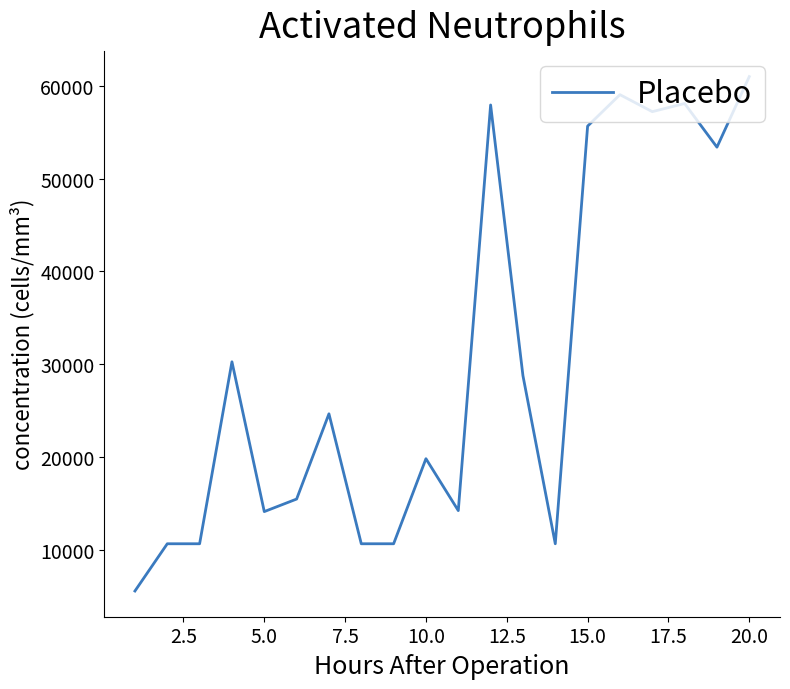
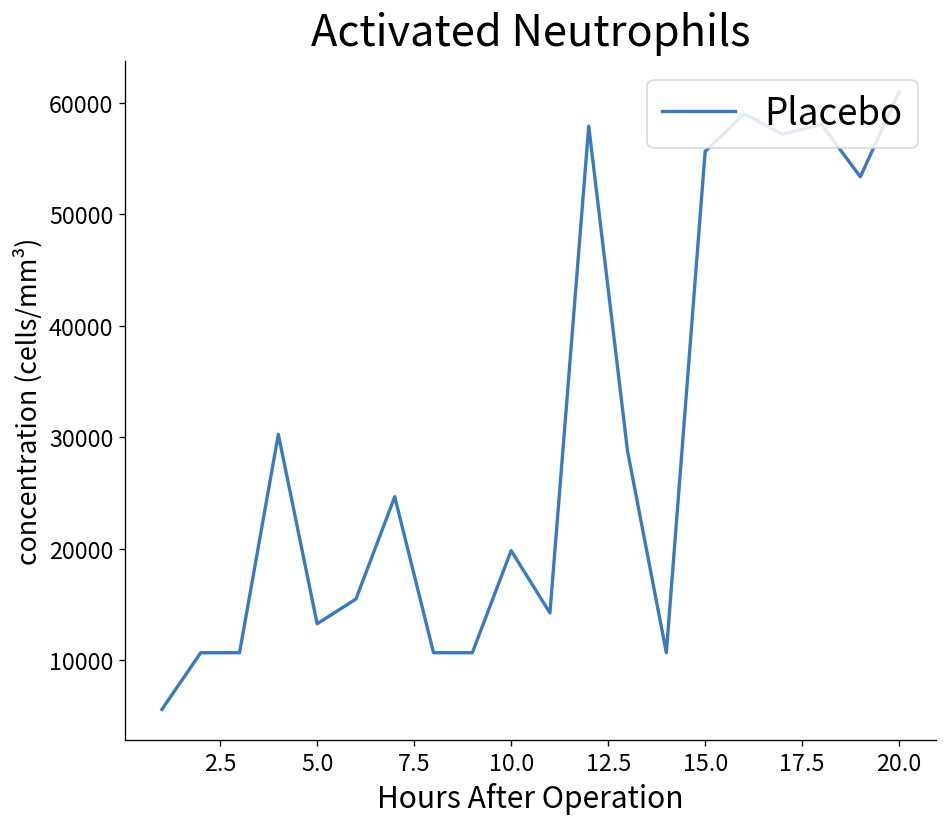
5.0: 14000 -> 13000
